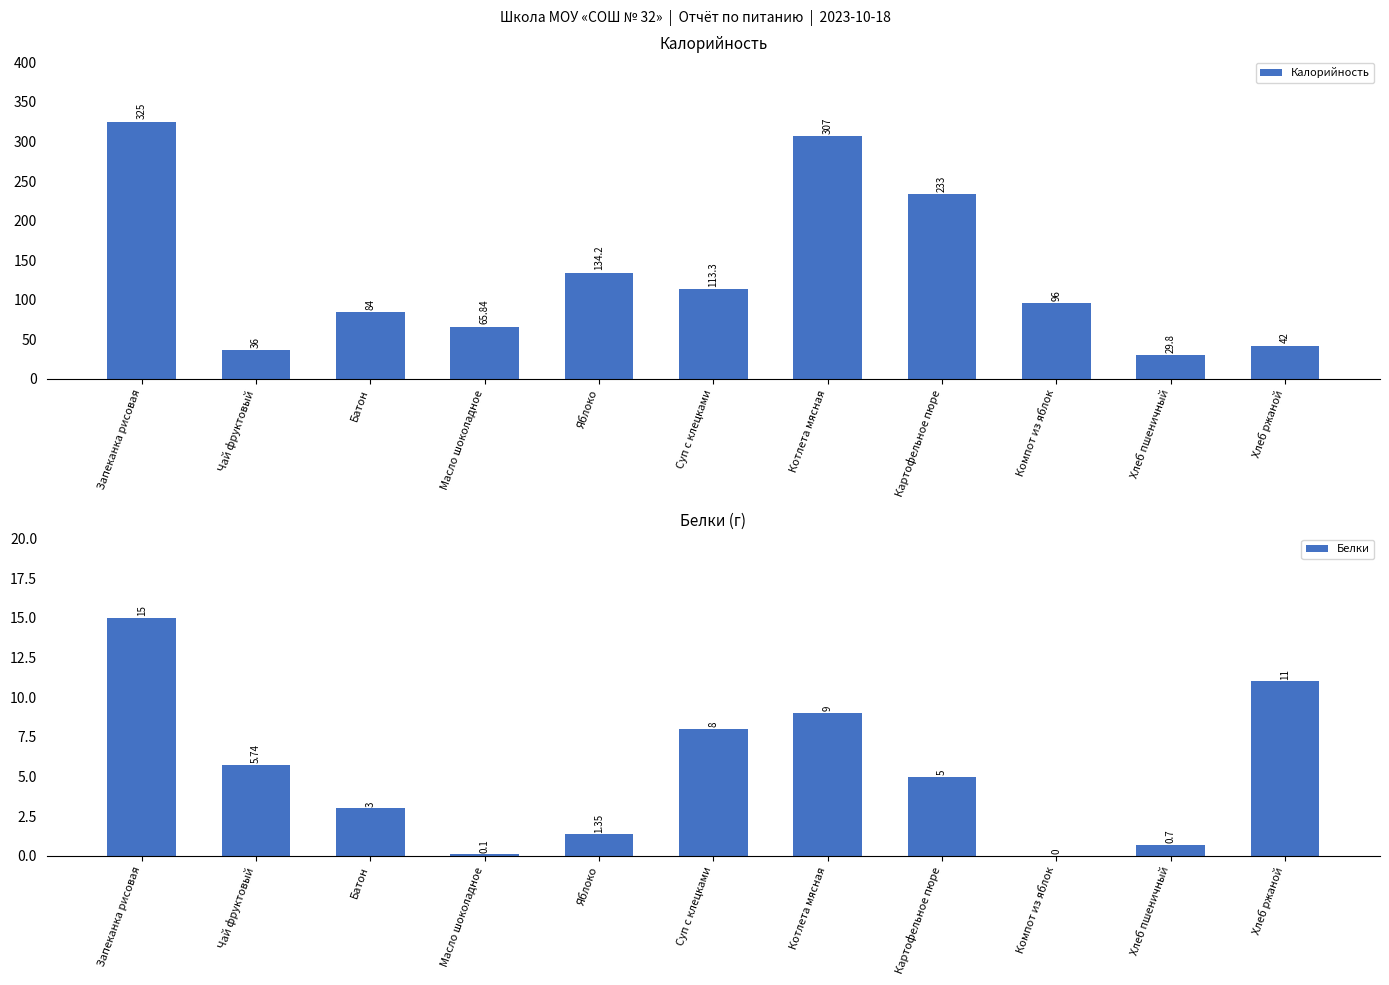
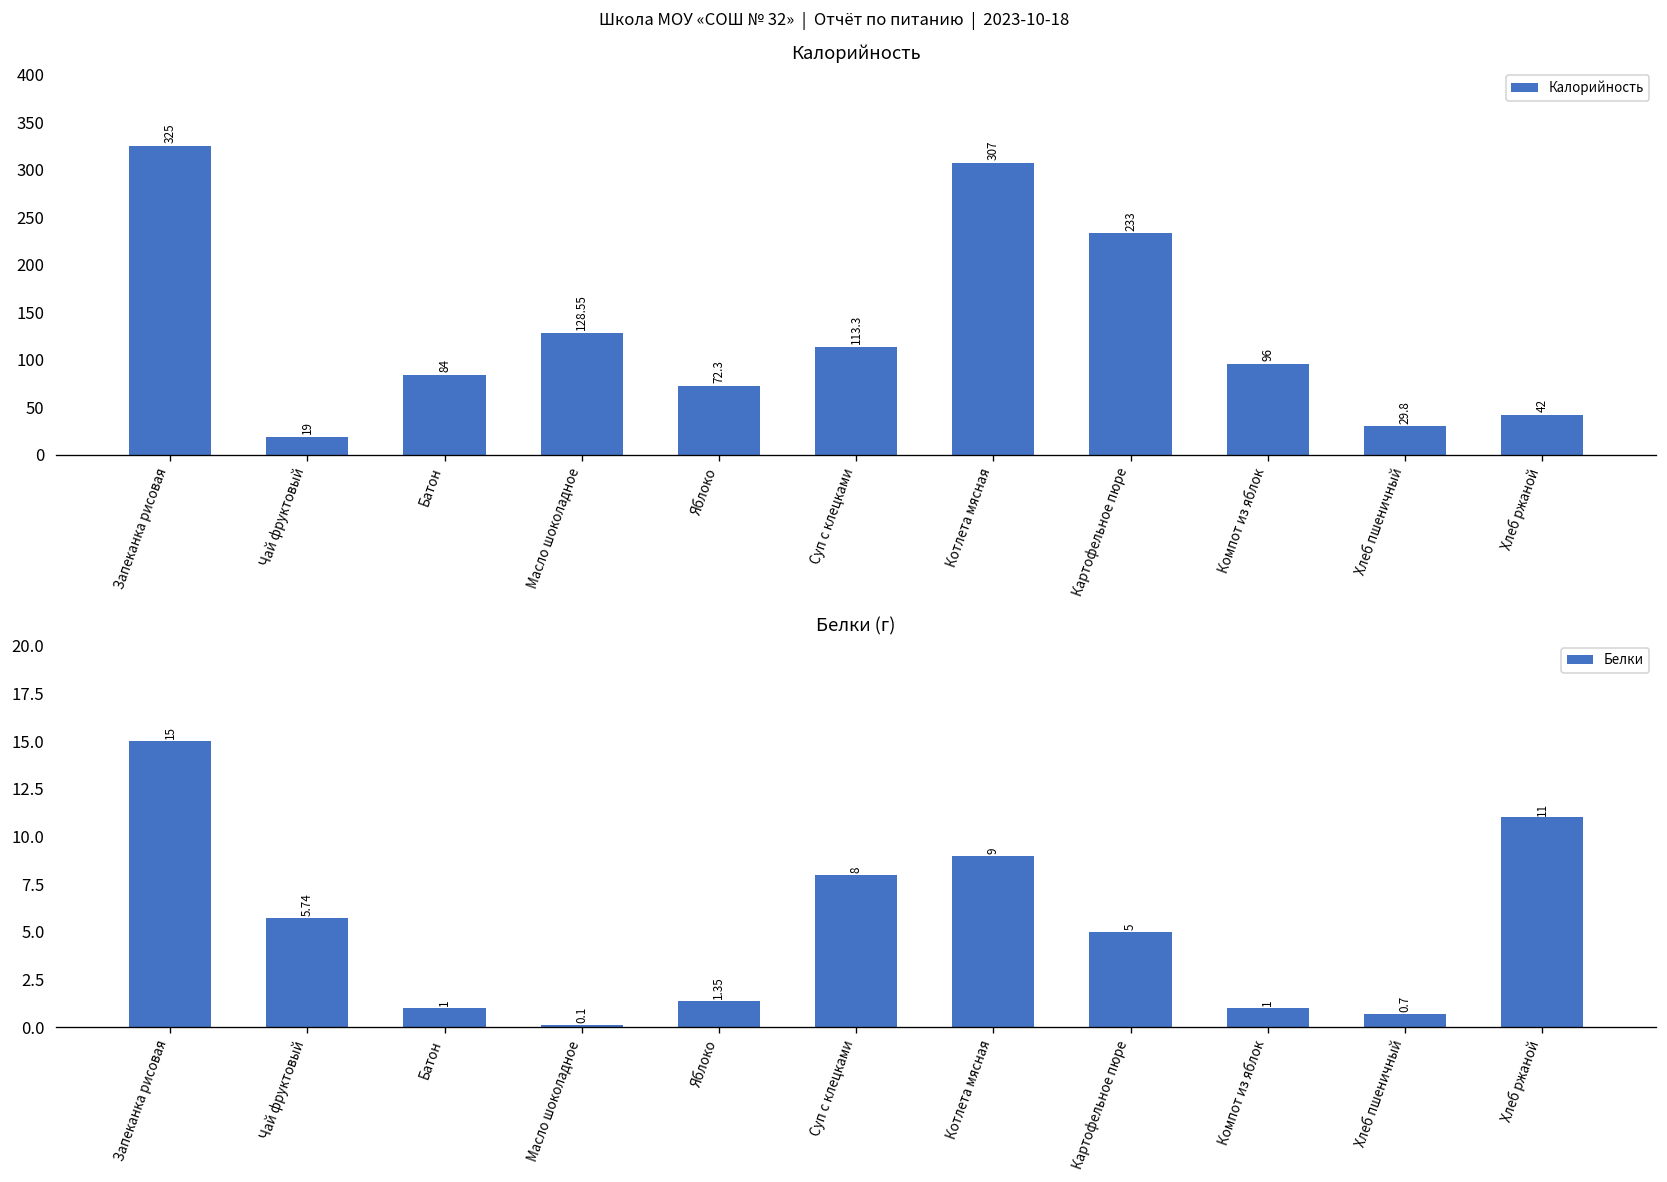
Калорийность, Чай фруктовый: 36 -> 19
Калорийность, Масло шоколадное: 65.84 -> 128.55
Калорийность, Яблоко: 134.2 -> 72.3
Белки (г), Батон: 3 -> 1
Белки (г), Компот из яблок: 0 -> 1
